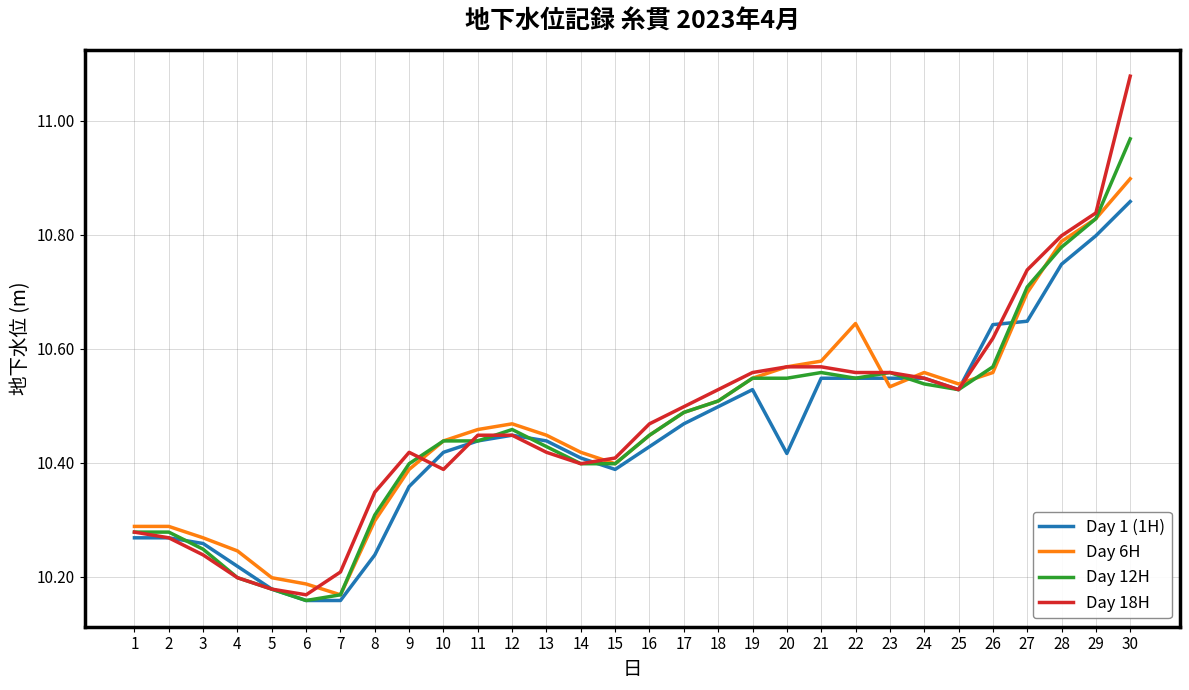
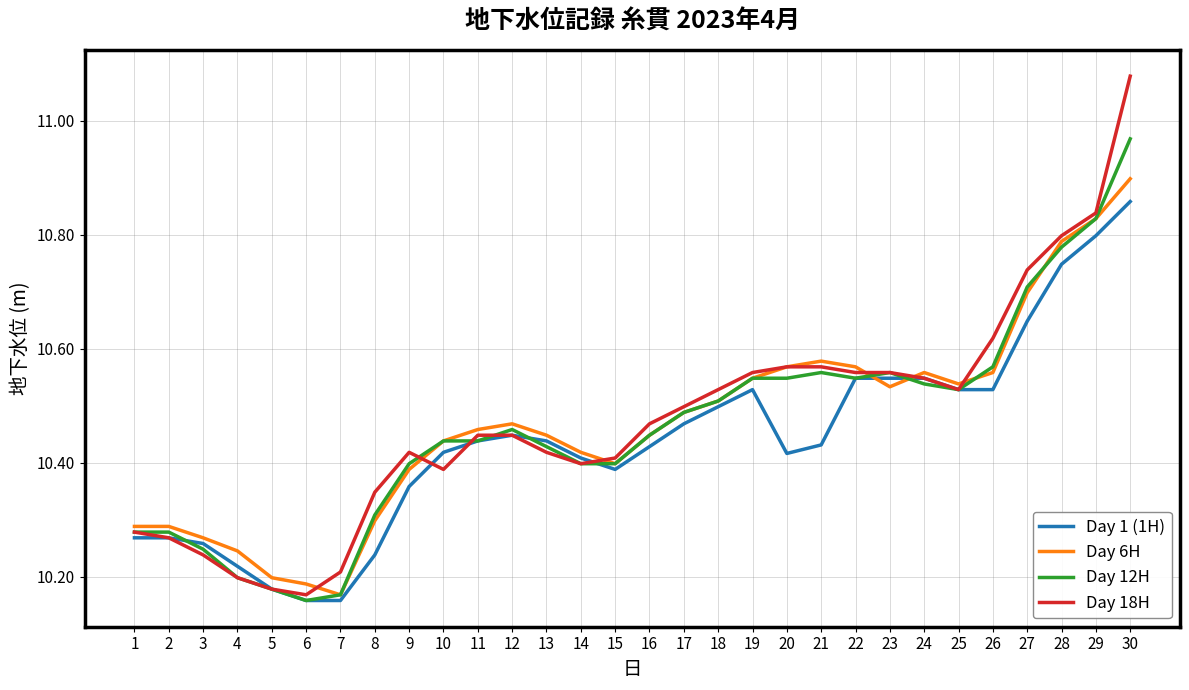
Day 1 (1H), 21: 10.55 -> 10.43
Day 6H, 22: 10.64 -> 10.57
Day 1 (1H), 26: 10.64 -> 10.53
